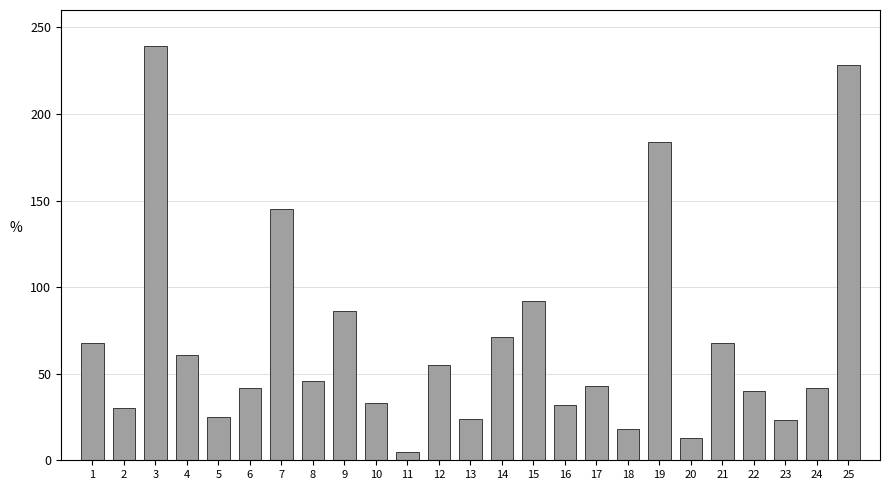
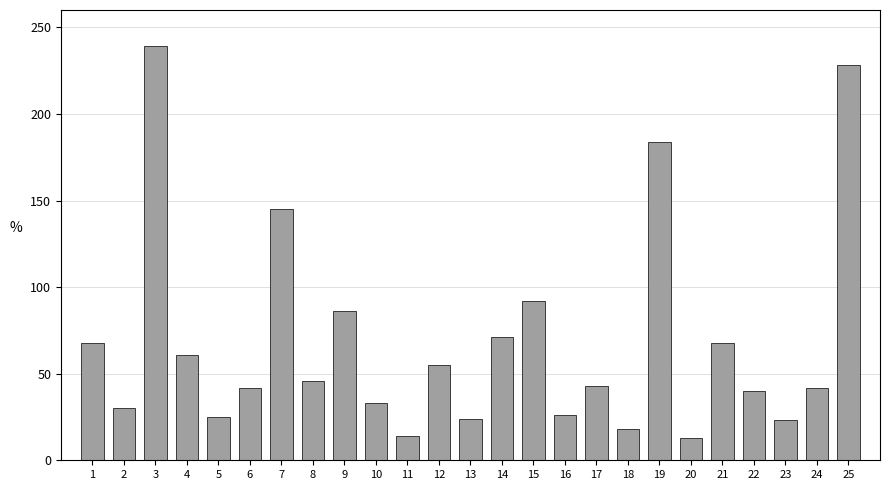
11: 5 -> 14
16: 32 -> 26
